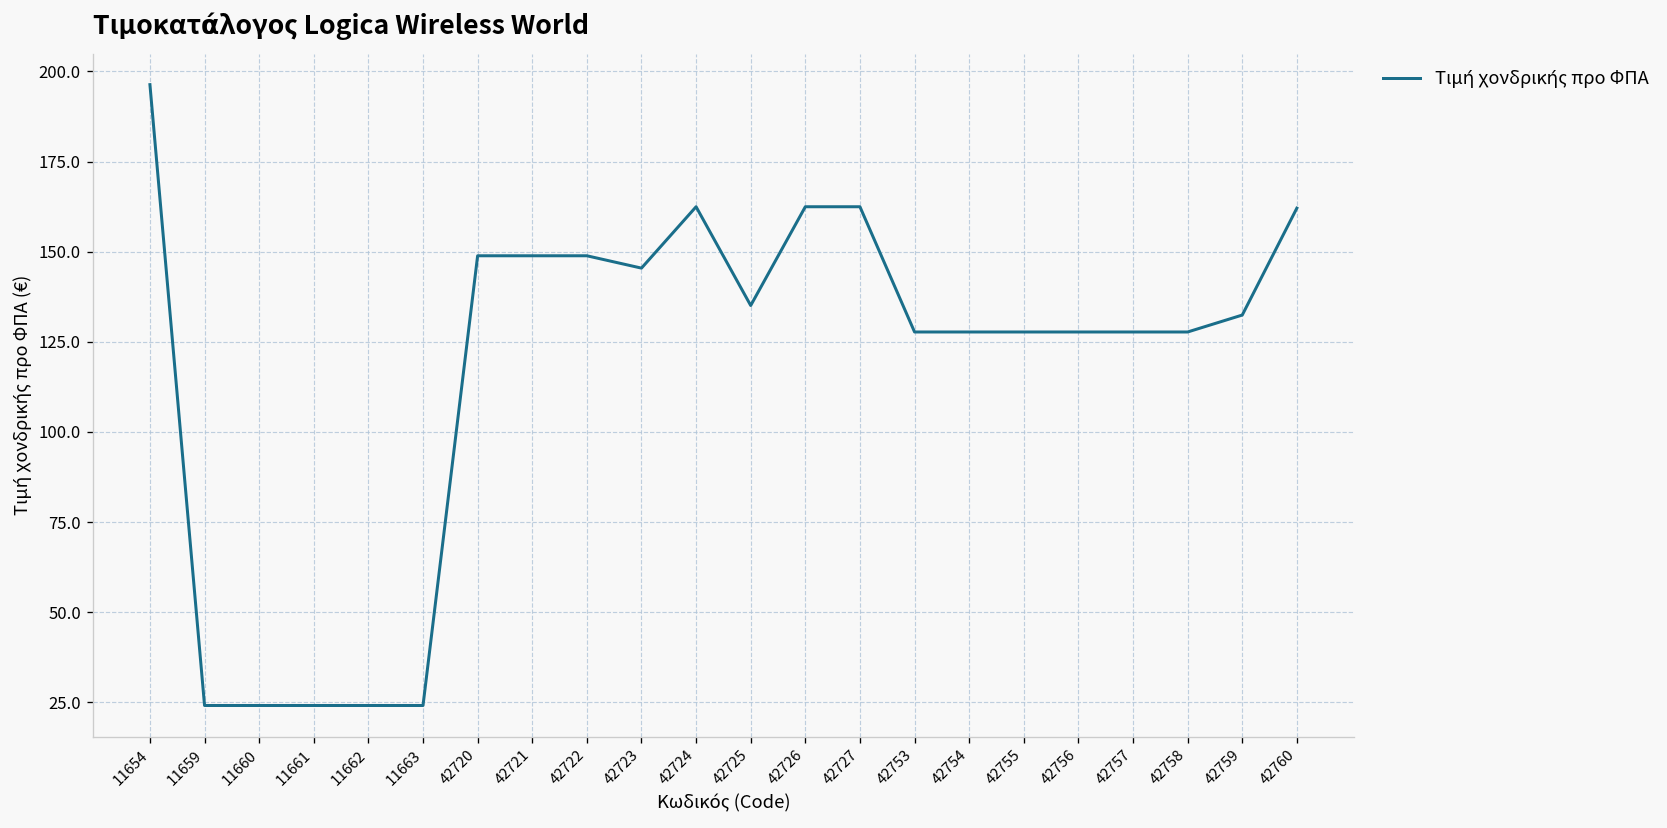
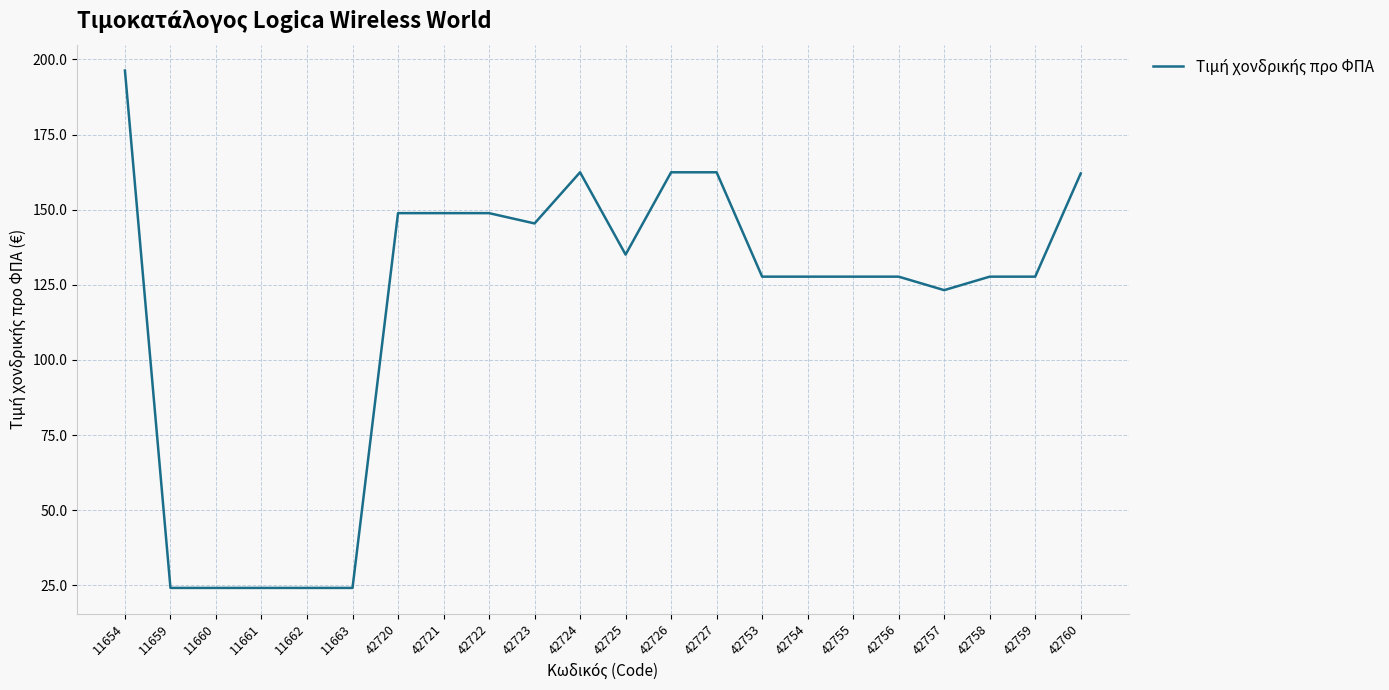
42757: 128 -> 123
42759: 132 -> 128
